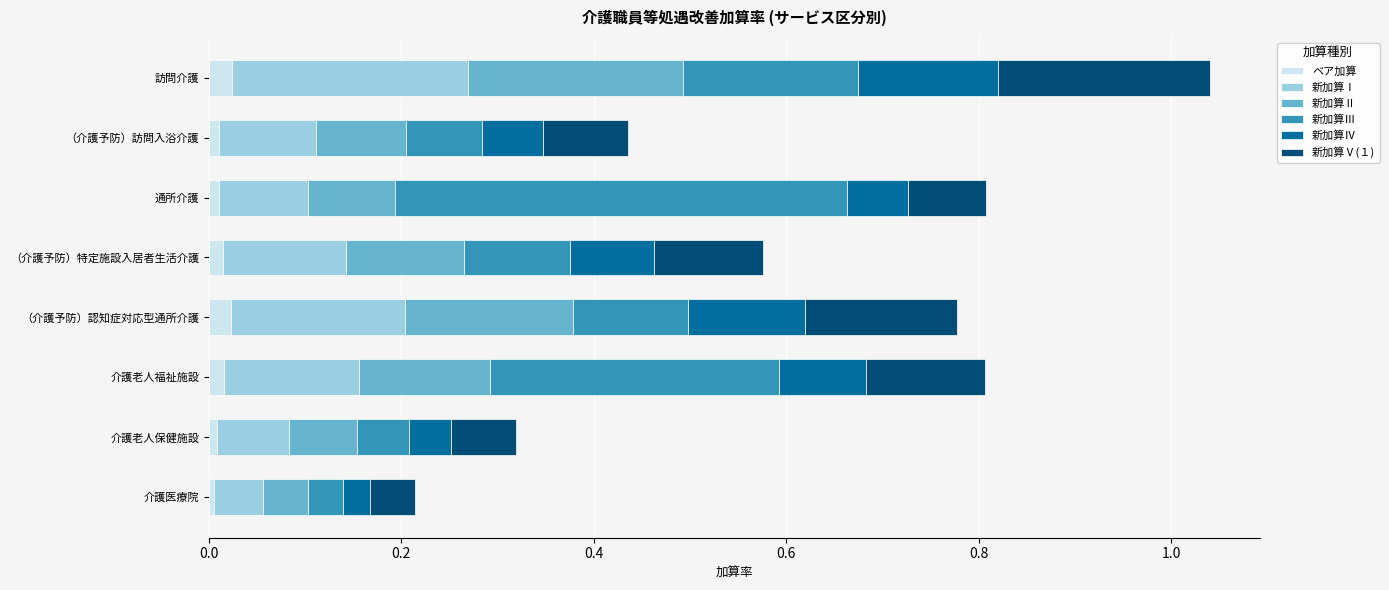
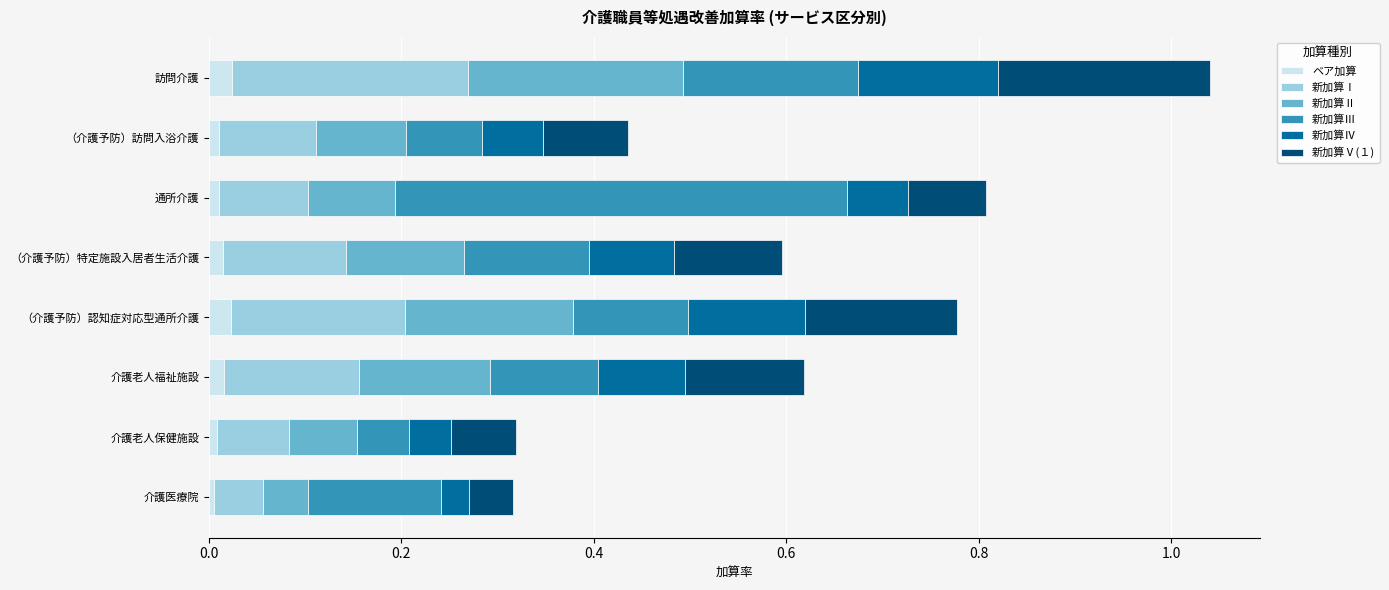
新加算Ⅲ, （介護予防）特定施設入居者生活介護: 0.11 -> 0.13
新加算Ⅲ, 介護老人福祉施設: 0.30 -> 0.11
新加算Ⅲ, 介護医療院: 0.04 -> 0.14
